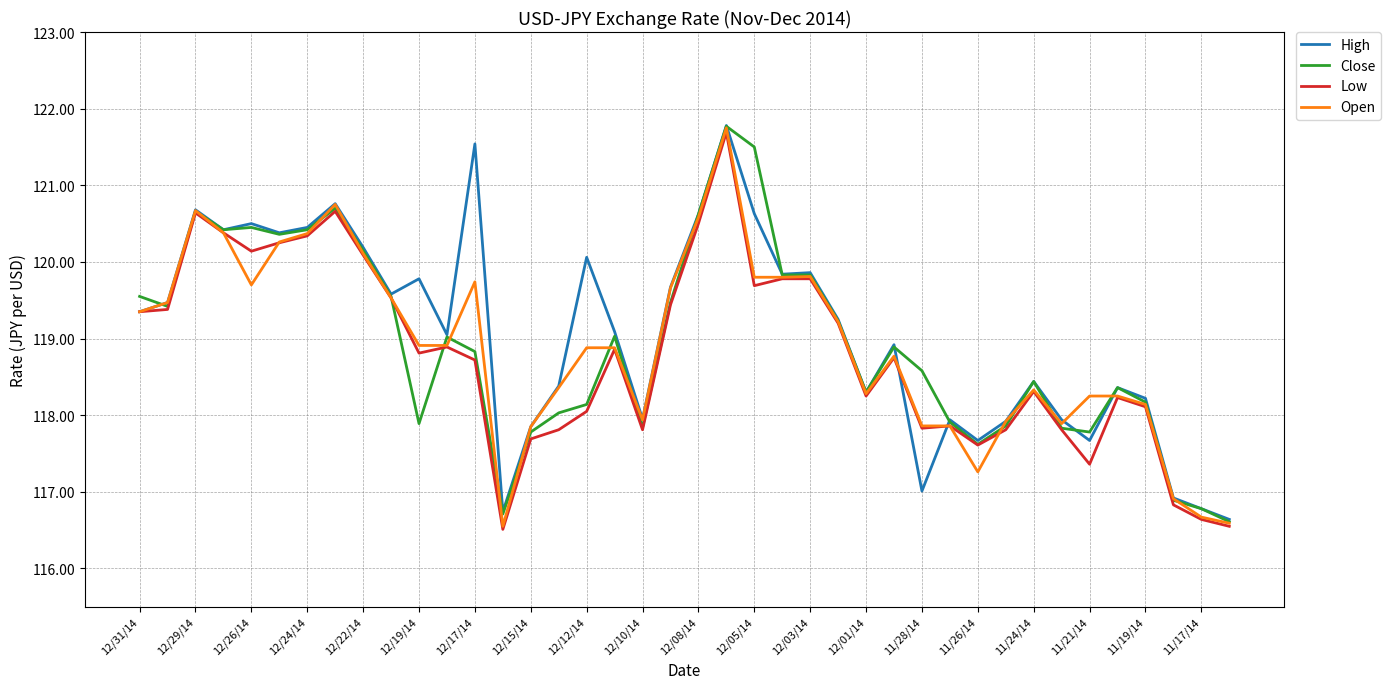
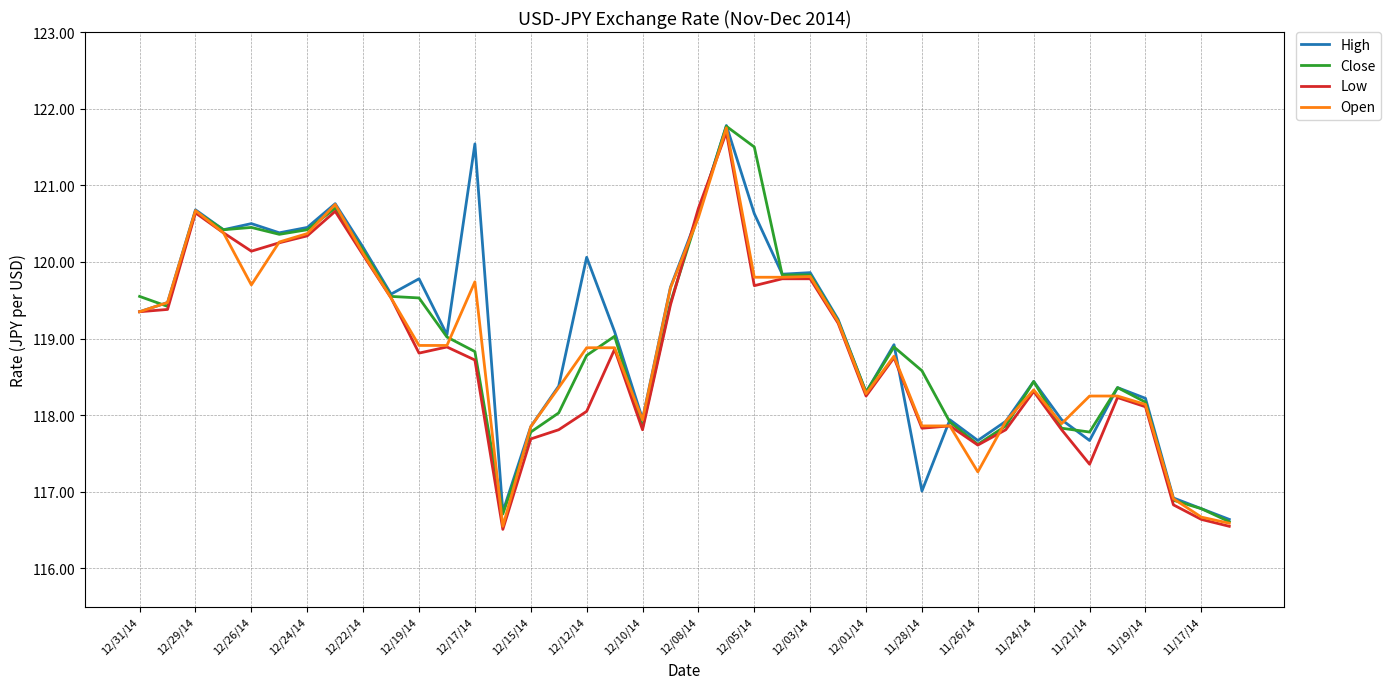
Close, 12/19/14: 117.9 -> 119.5
Close, 12/12/14: 118.1 -> 118.8
Low, 12/08/14: 120.5 -> 120.7
